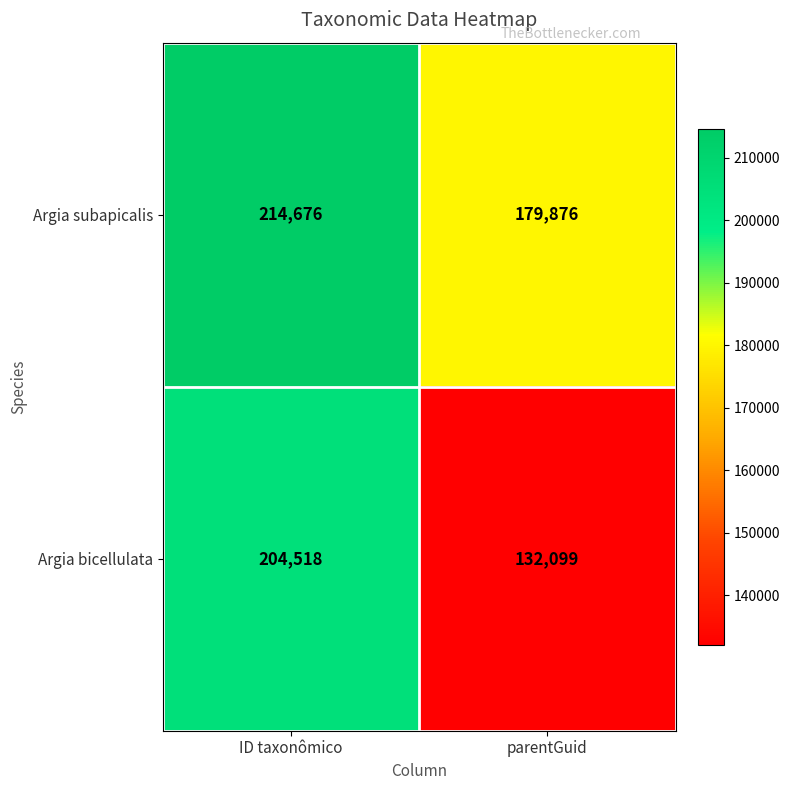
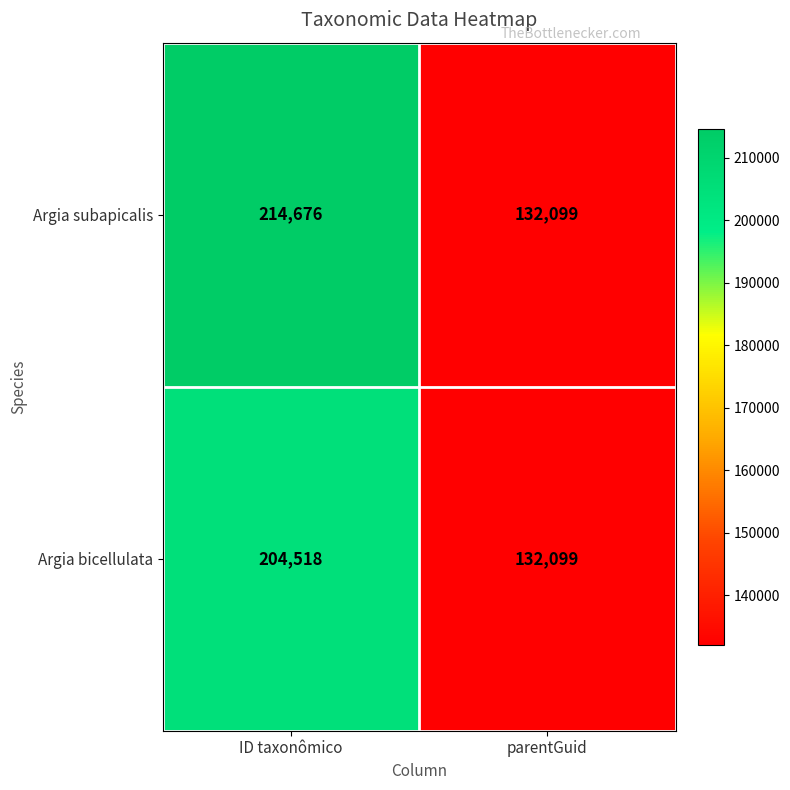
Argia subapicalis, parentGuid: 179,876 -> 132,099
